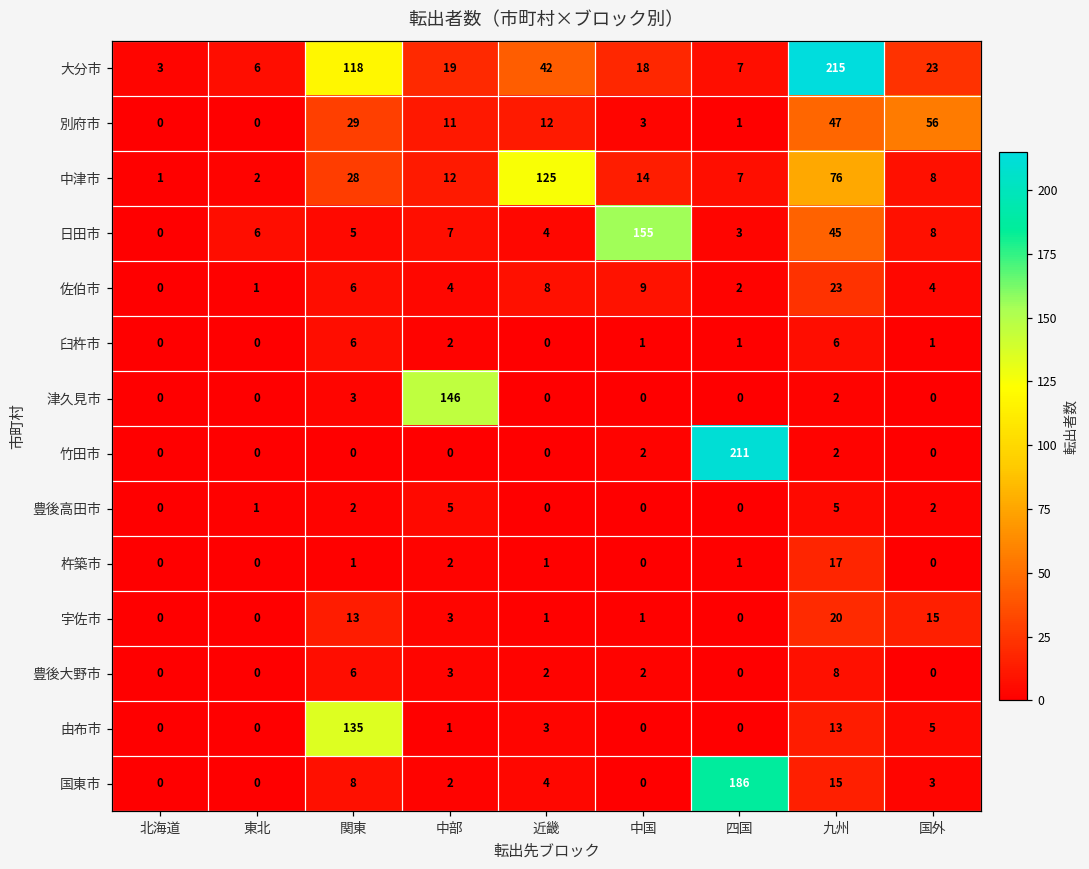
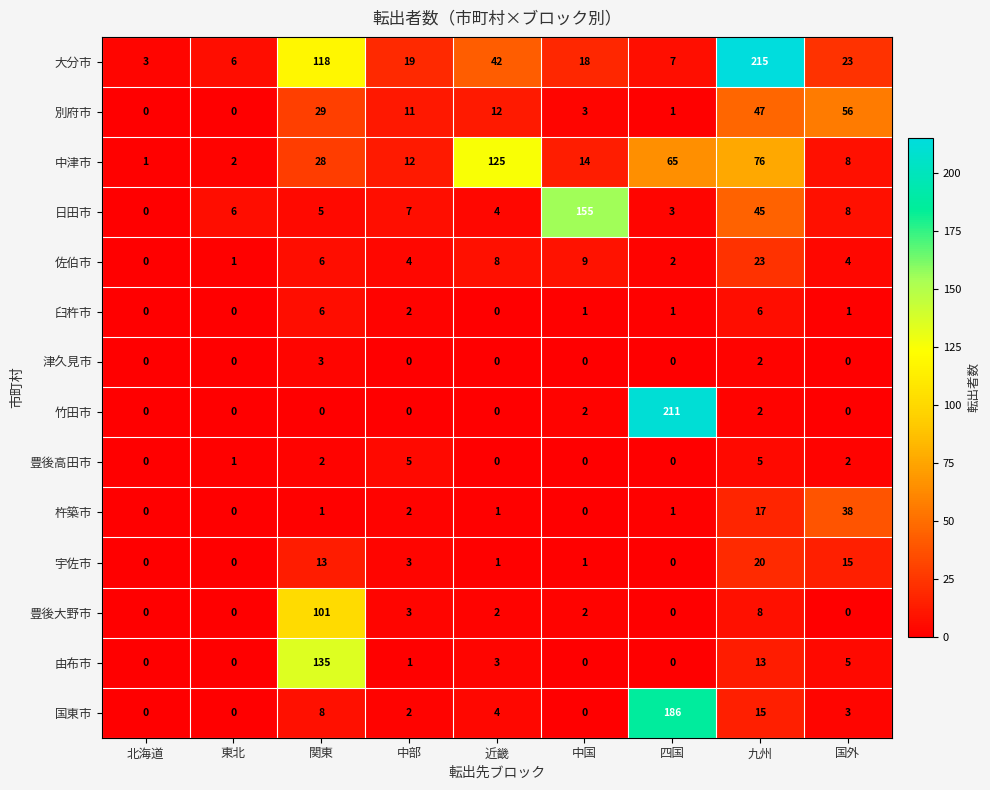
中津市, 四国: 7 -> 65
津久見市, 中部: 146 -> 0
杵築市, 国外: 0 -> 38
豊後大野市, 関東: 6 -> 101
